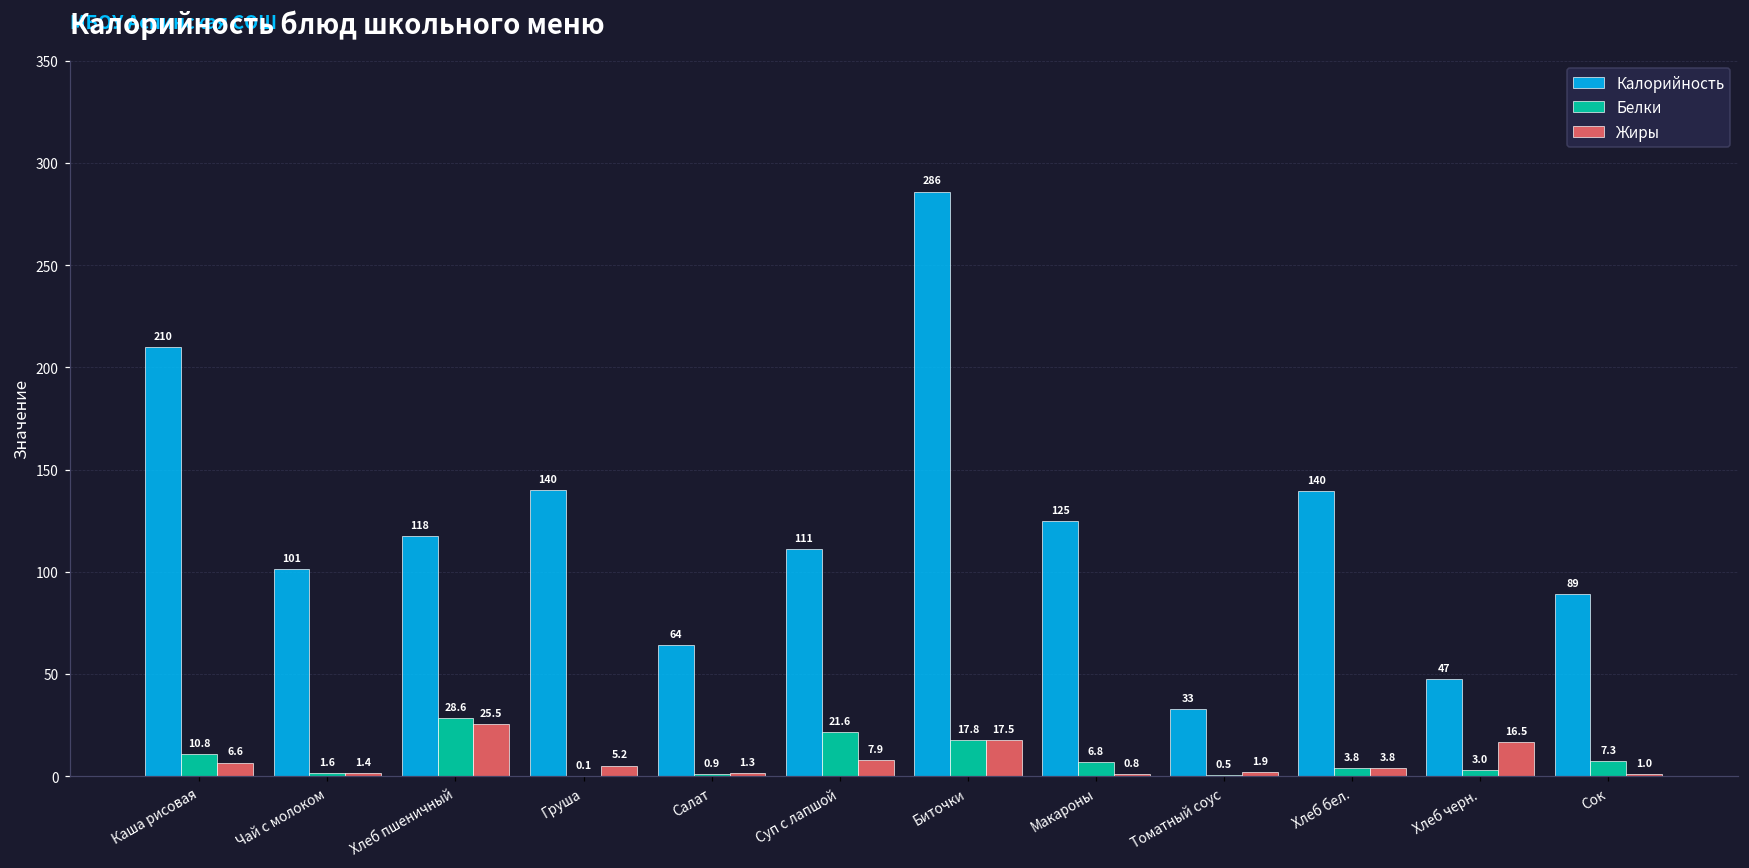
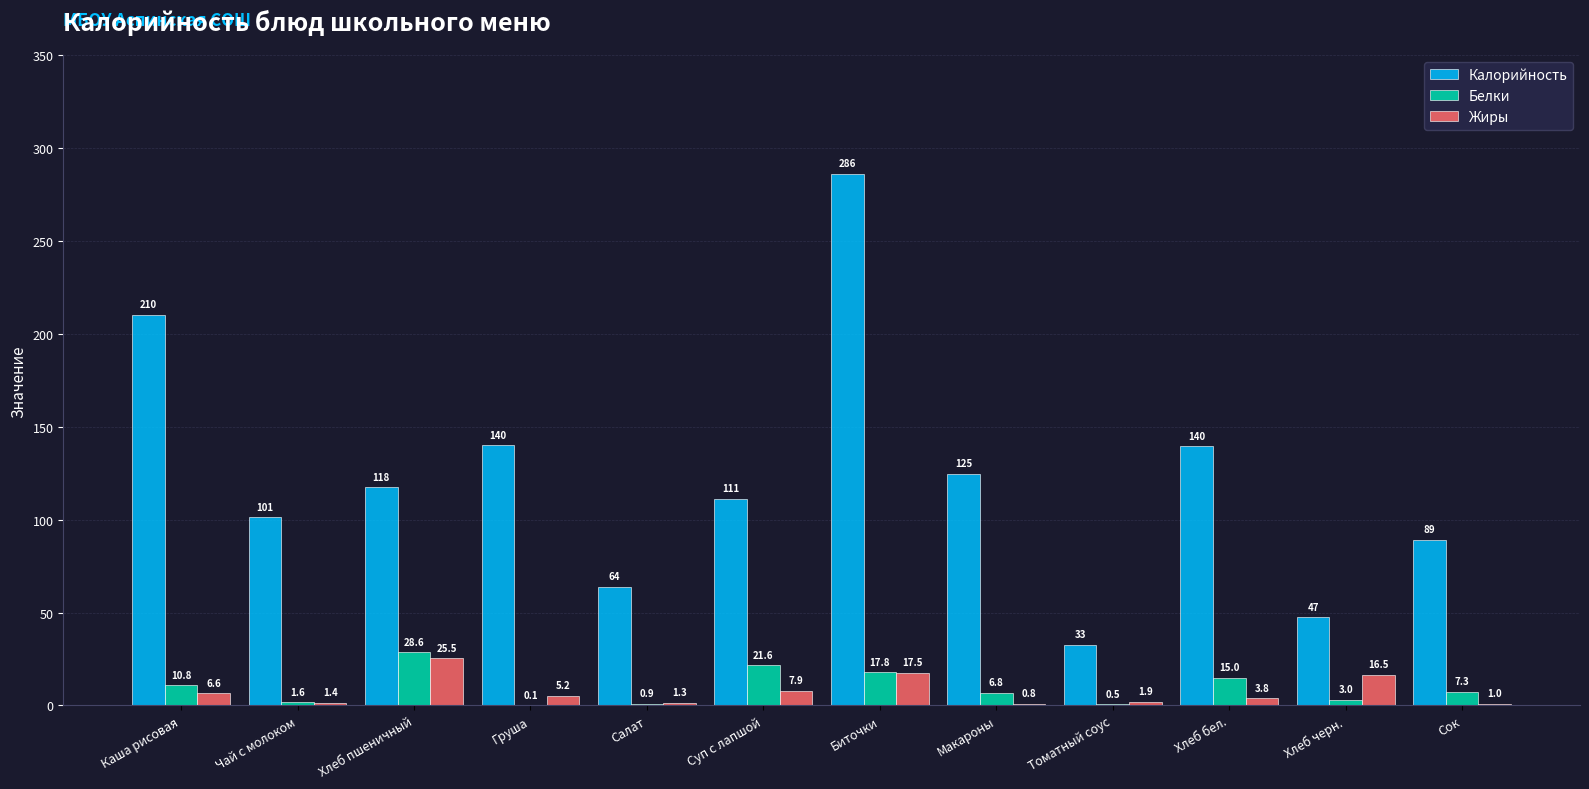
Белки, Хлеб бел.: 3.8 -> 15.0
